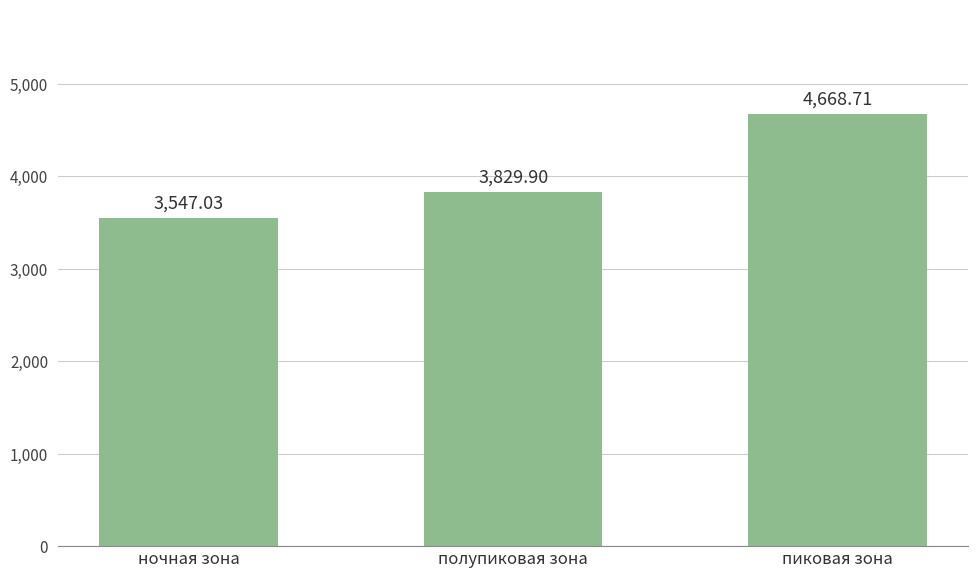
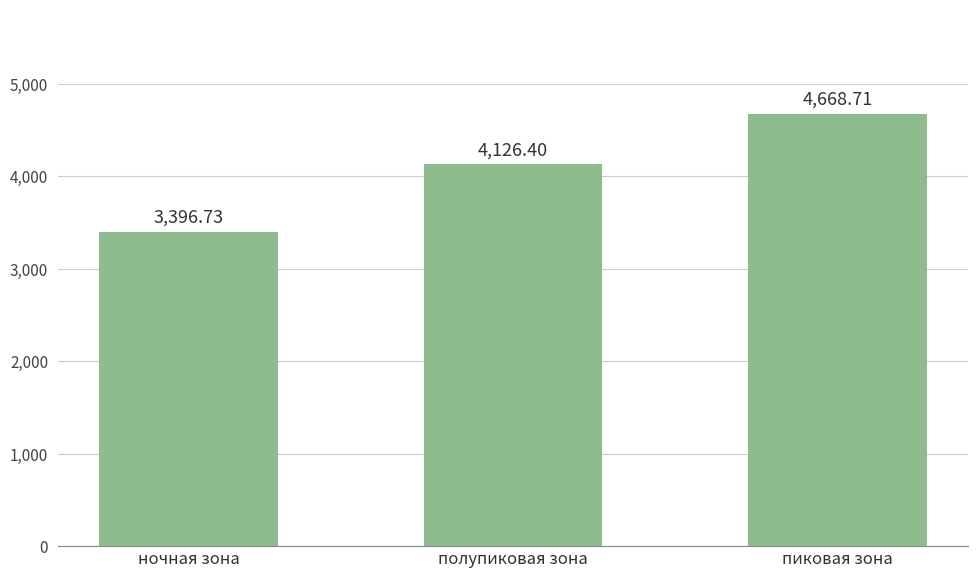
ночная зона: 3,547.03 -> 3,396.73
полупиковая зона: 3,829.90 -> 4,126.40
